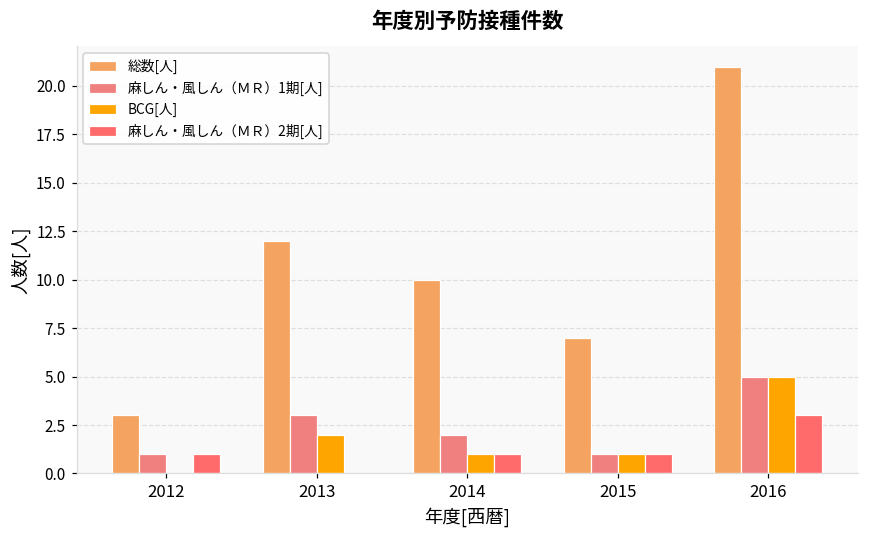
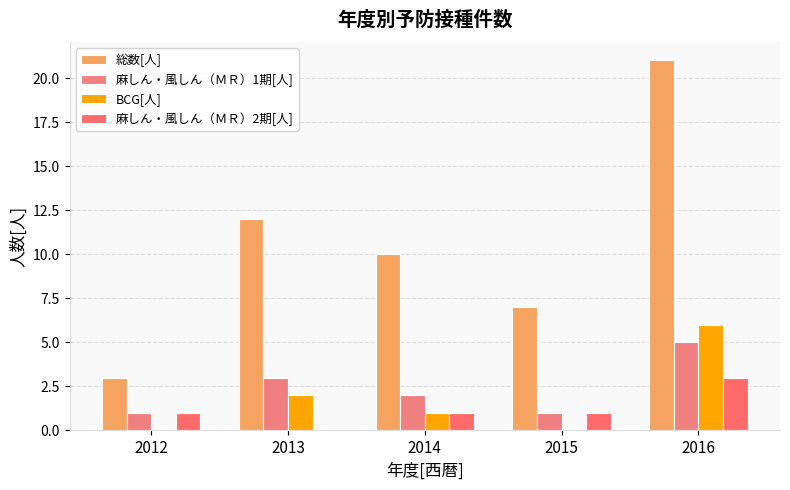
BCG[人], 2015: 1 -> 0
BCG[人], 2016: 5 -> 6
